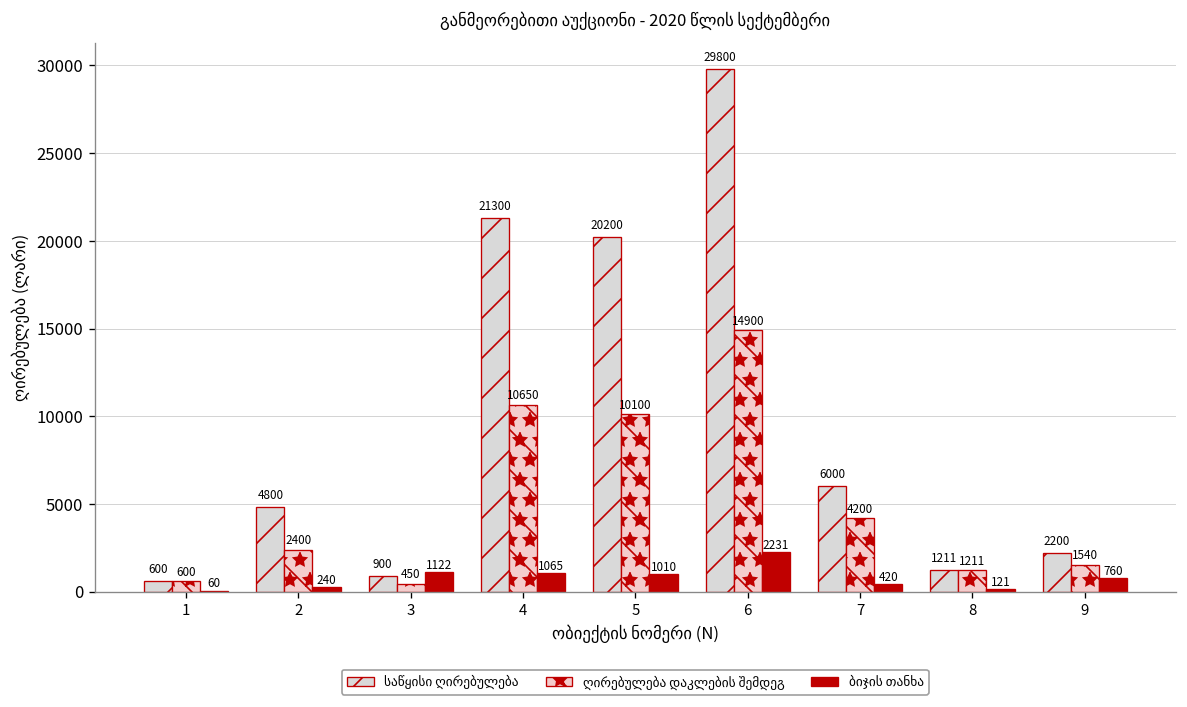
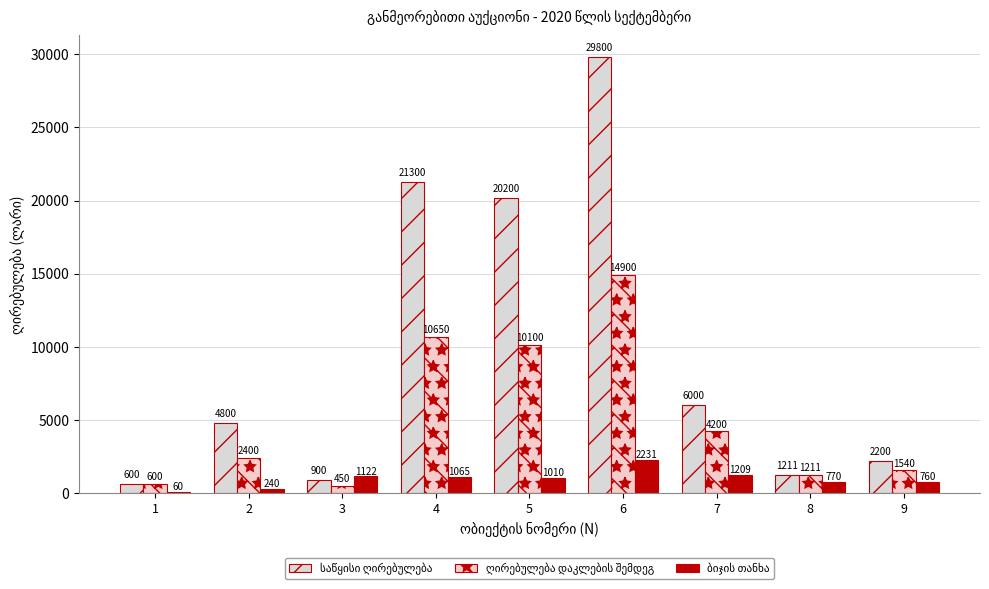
ბიჯის თანხა, 7: 420 -> 1209
ბიჯის თანხა, 8: 121 -> 770
